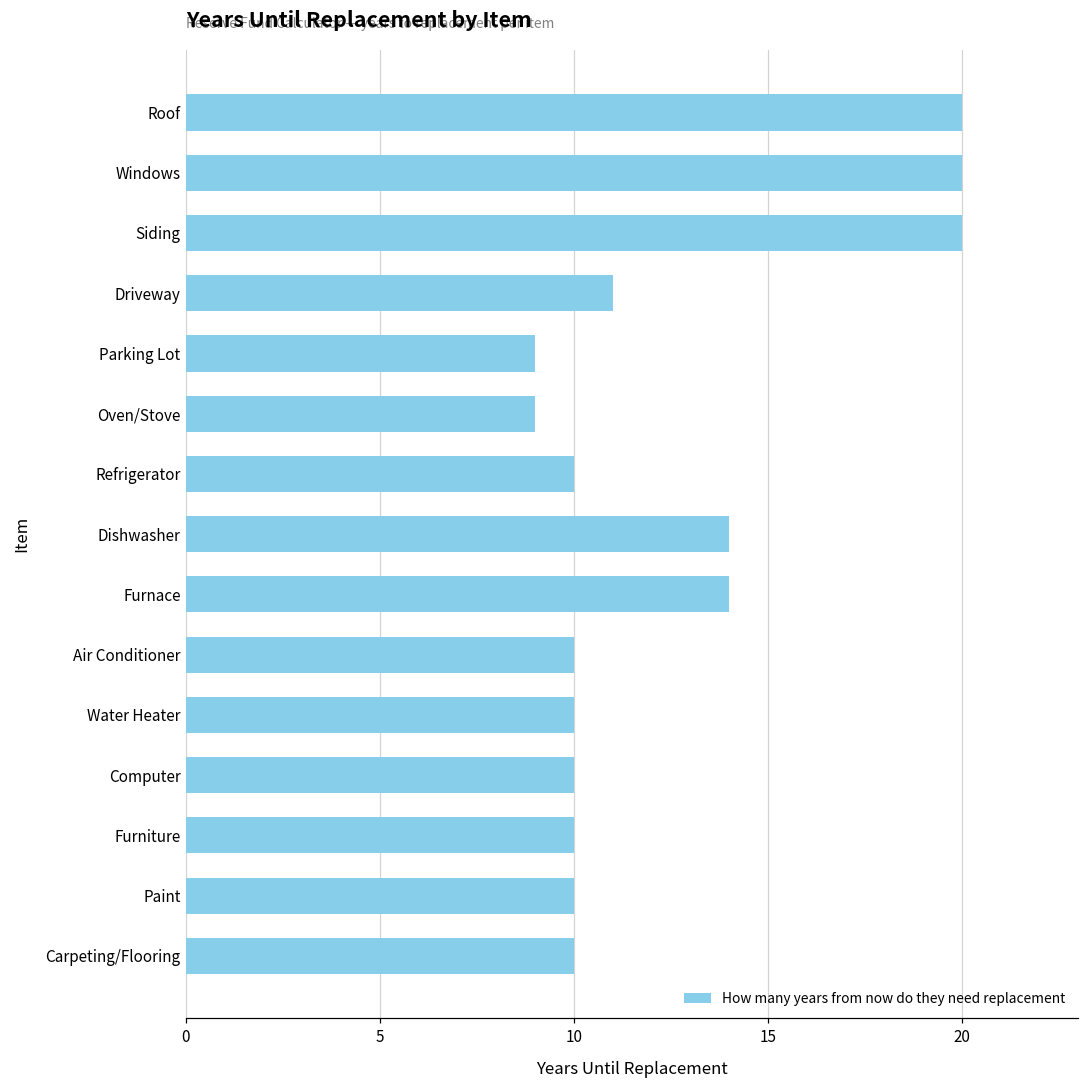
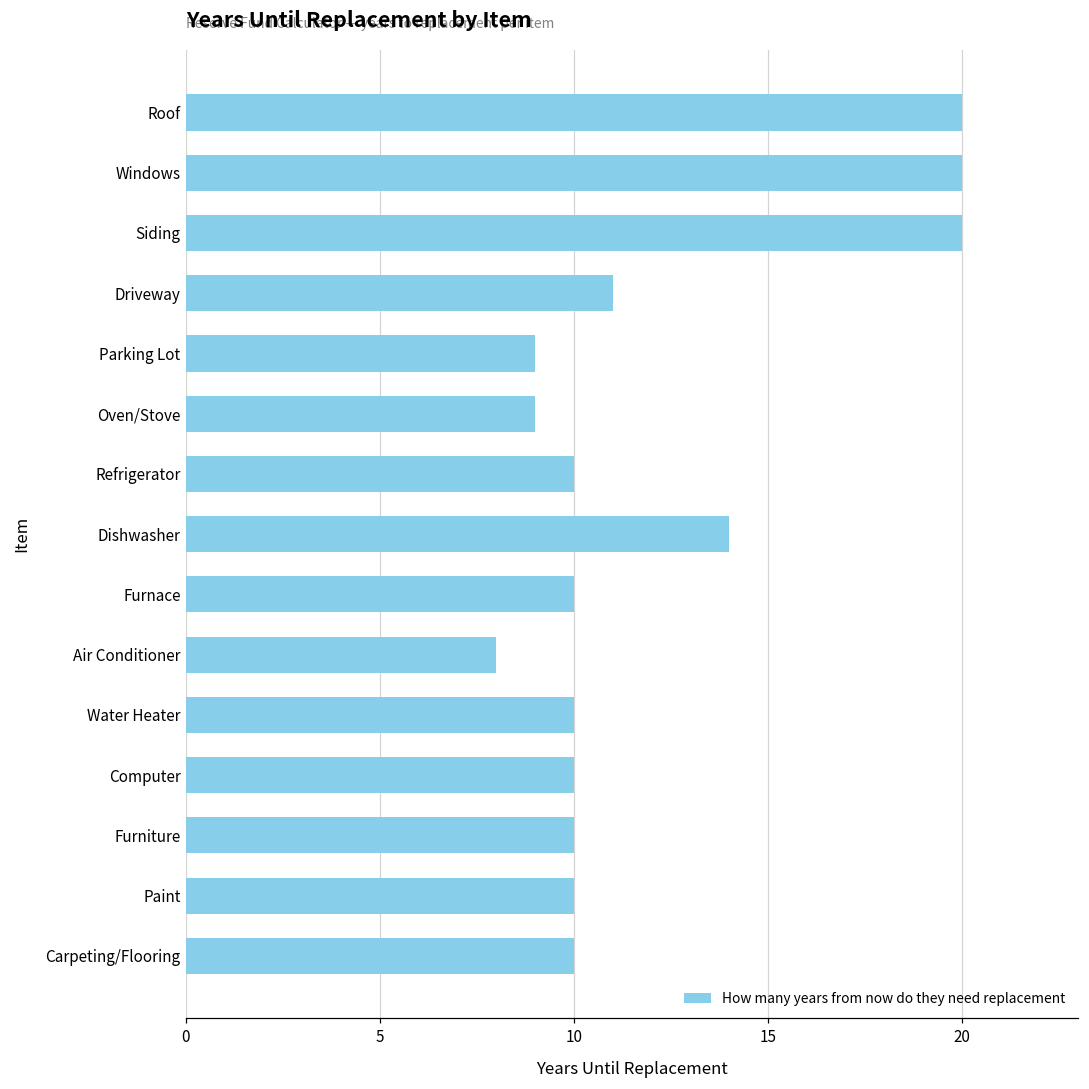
Furnace: 14 -> 10
Air Conditioner: 10 -> 8
